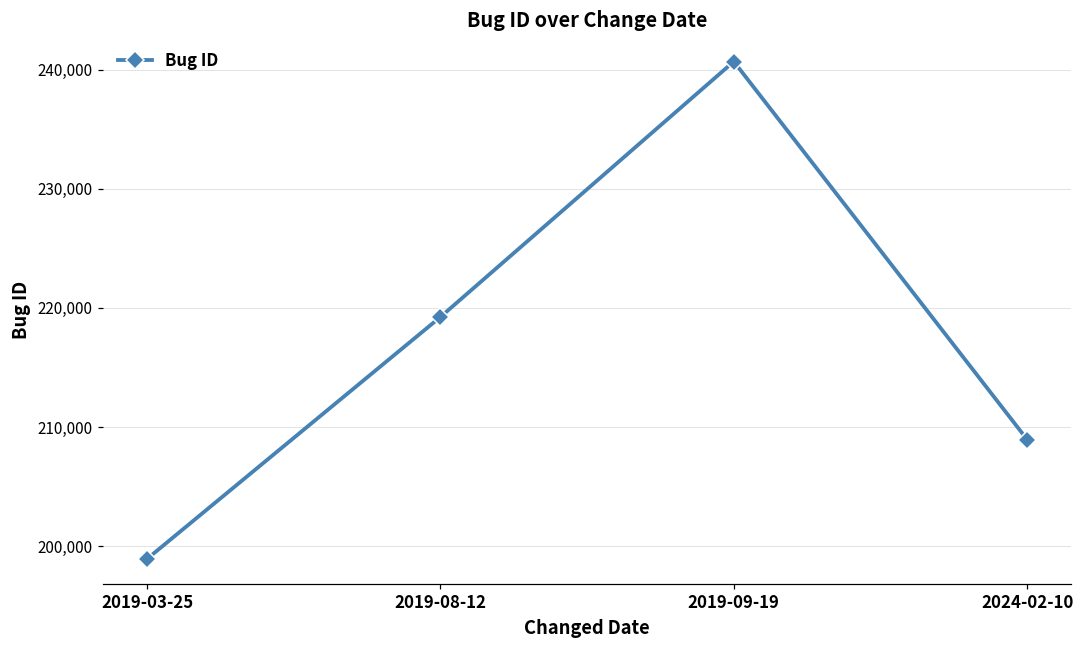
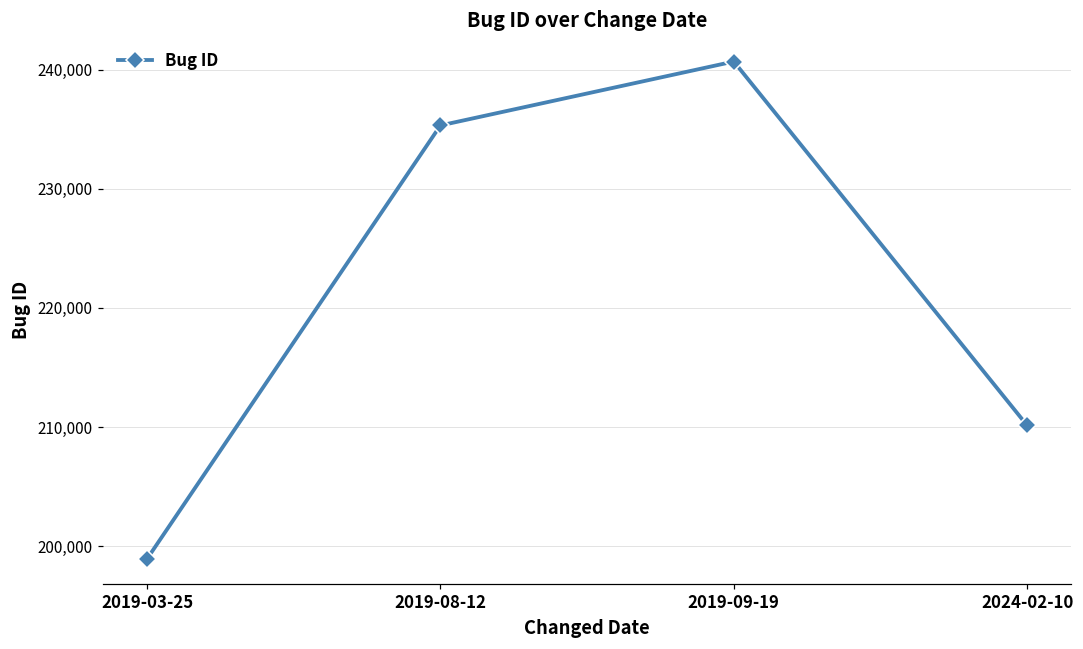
2019-08-12: 219,200 -> 235,300
2024-02-10: 209,000 -> 210,100
